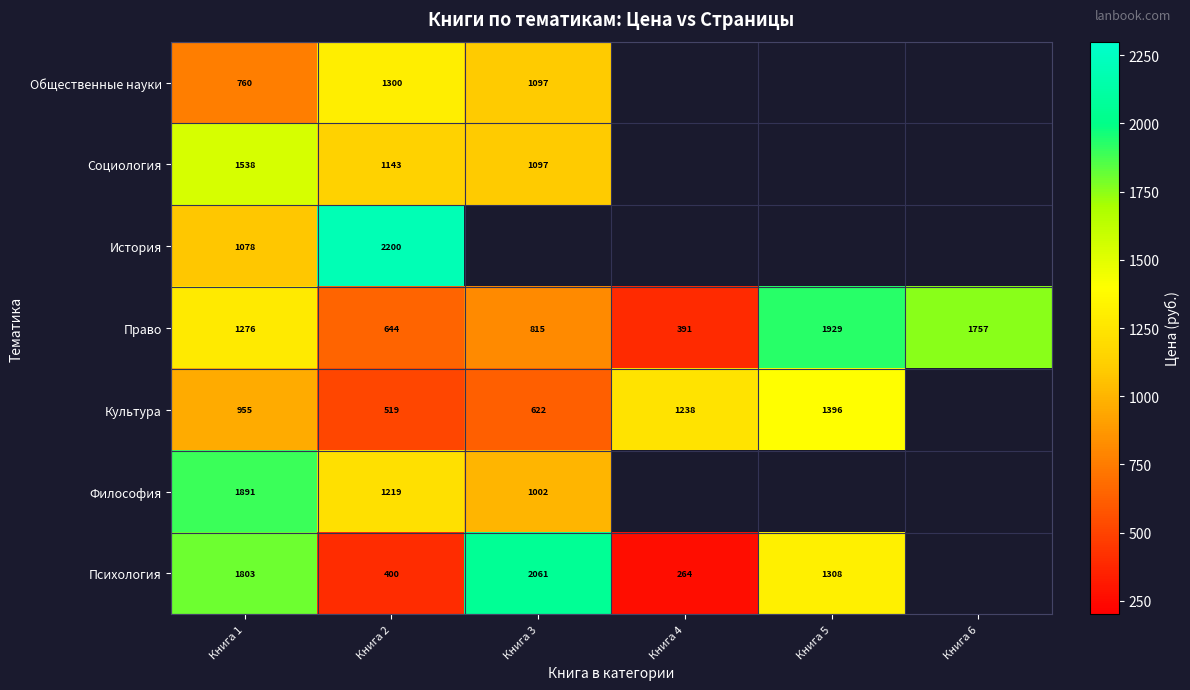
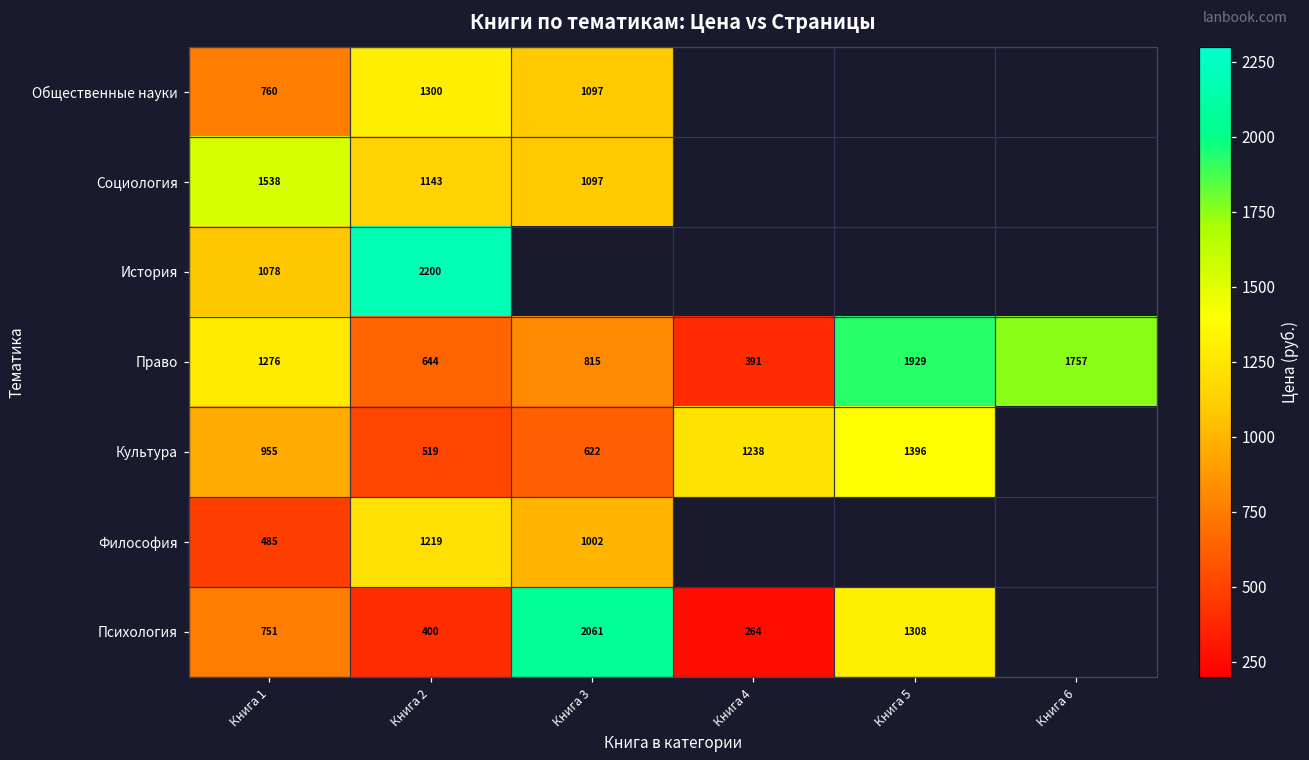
Философия, Книга 1: 1891 -> 485
Психология, Книга 1: 1803 -> 751
